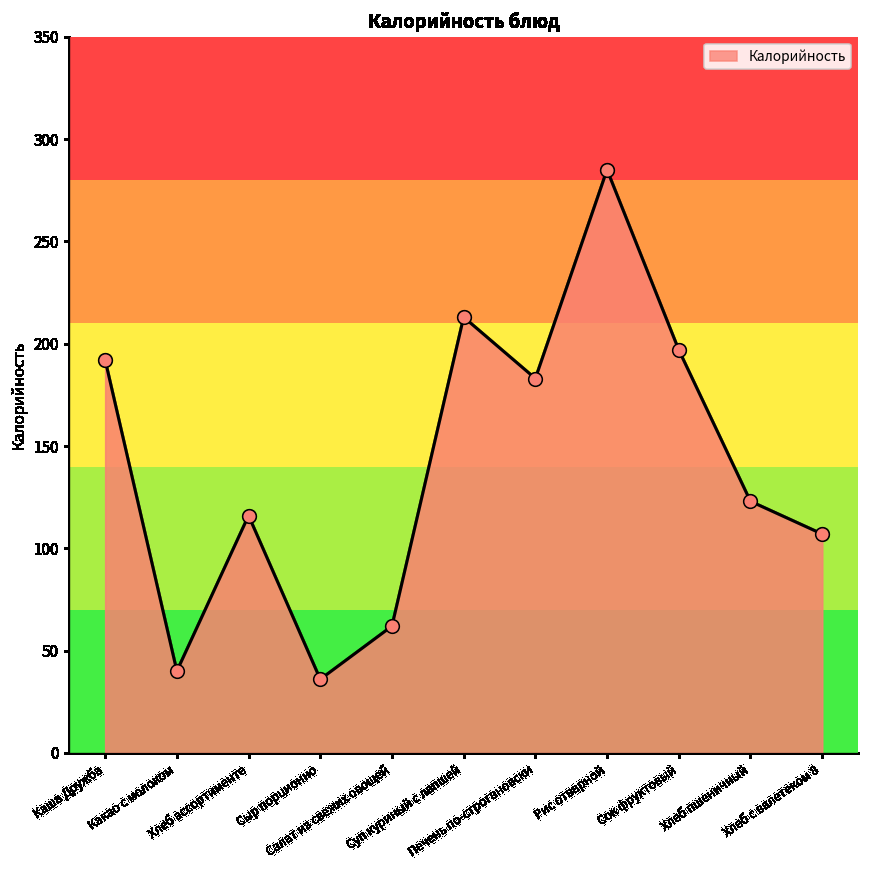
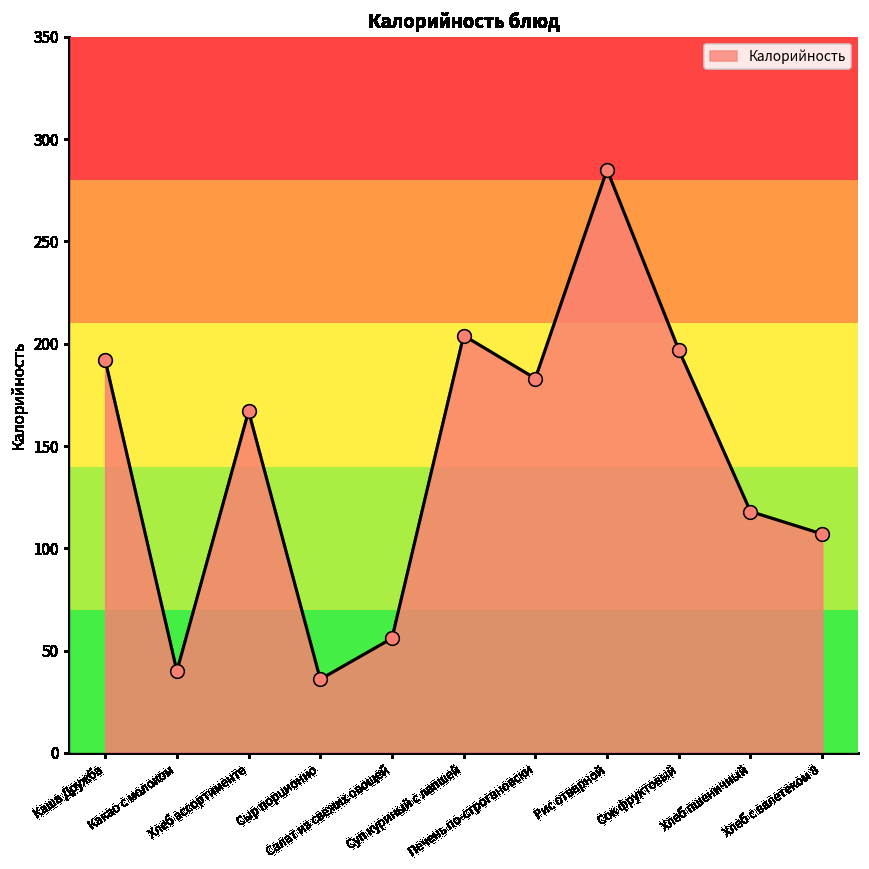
Хлеб ассортименте: 116 -> 167
Салат из свежих овощей: 62 -> 56
Суп куриный с лапшей: 213 -> 204
Хлеб пшеничный: 123 -> 118
